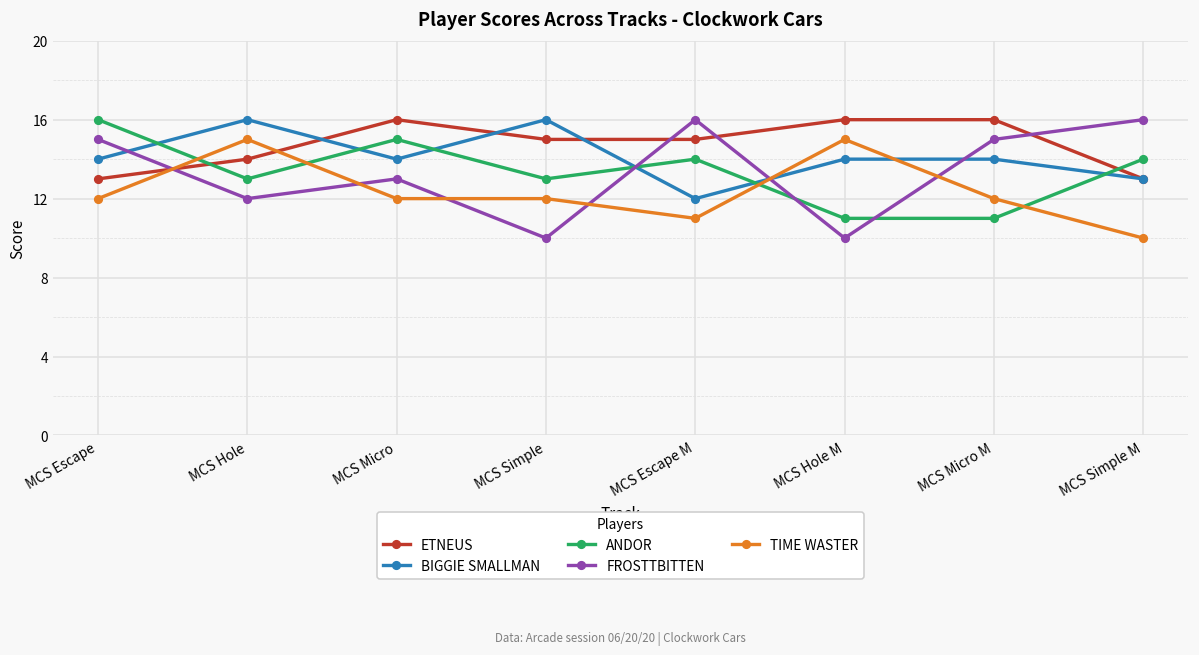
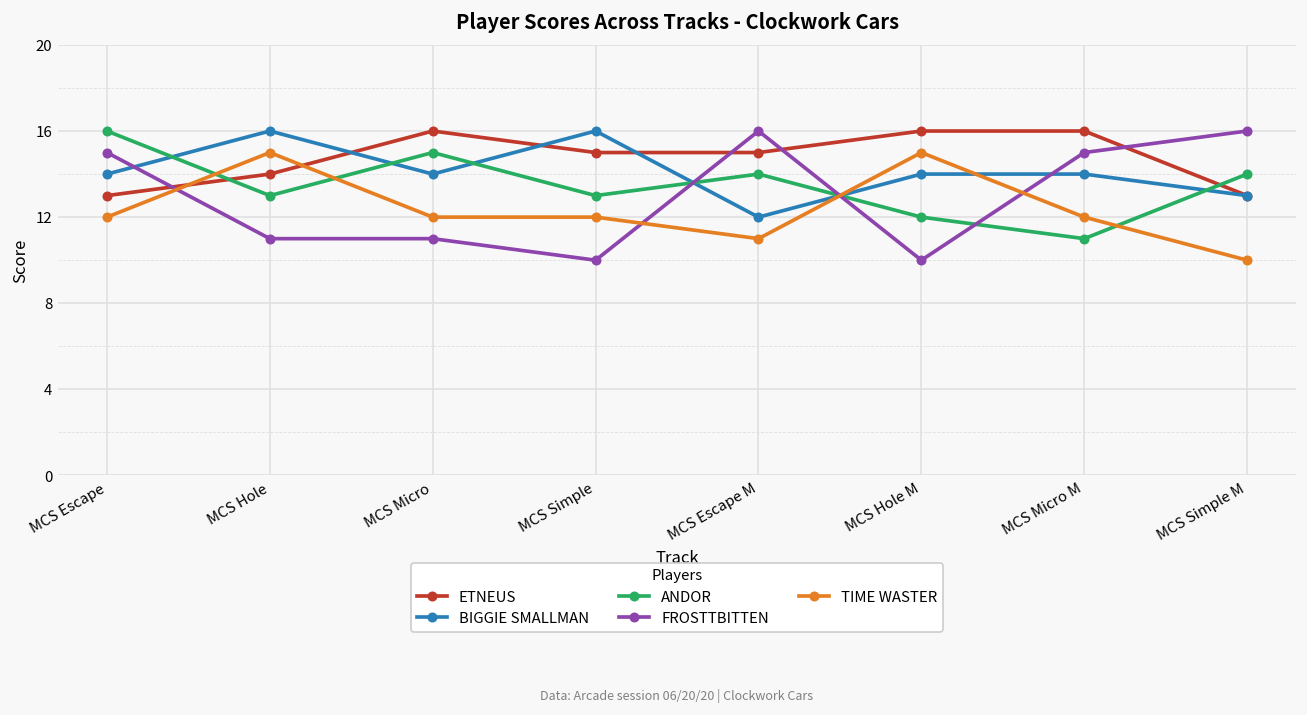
FROSTTBITTEN, MCS Hole: 12 -> 11
FROSTTBITTEN, MCS Micro: 13 -> 11
ANDOR, MCS Hole M: 11 -> 12
